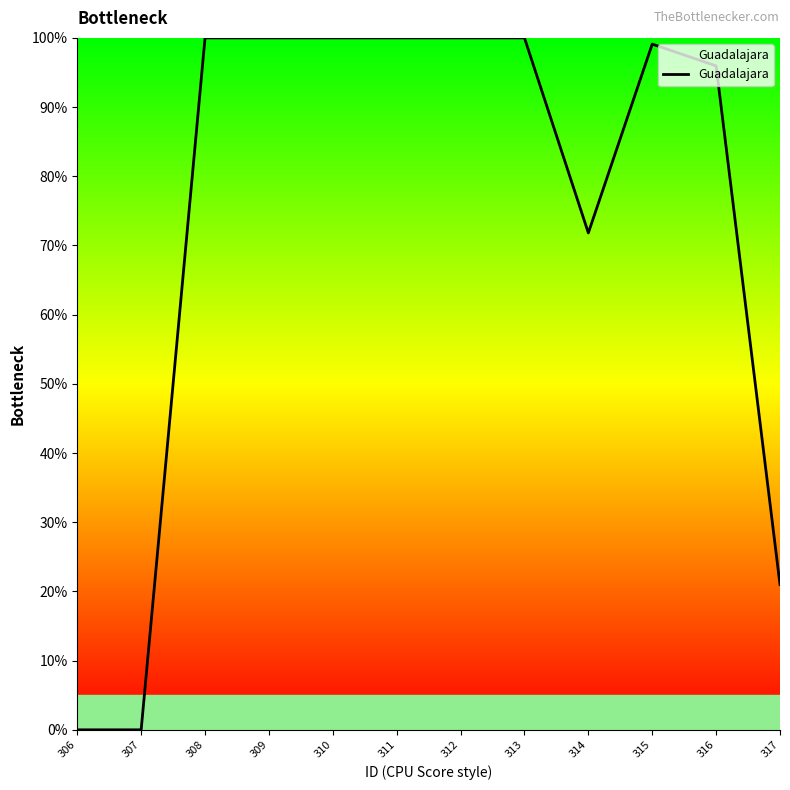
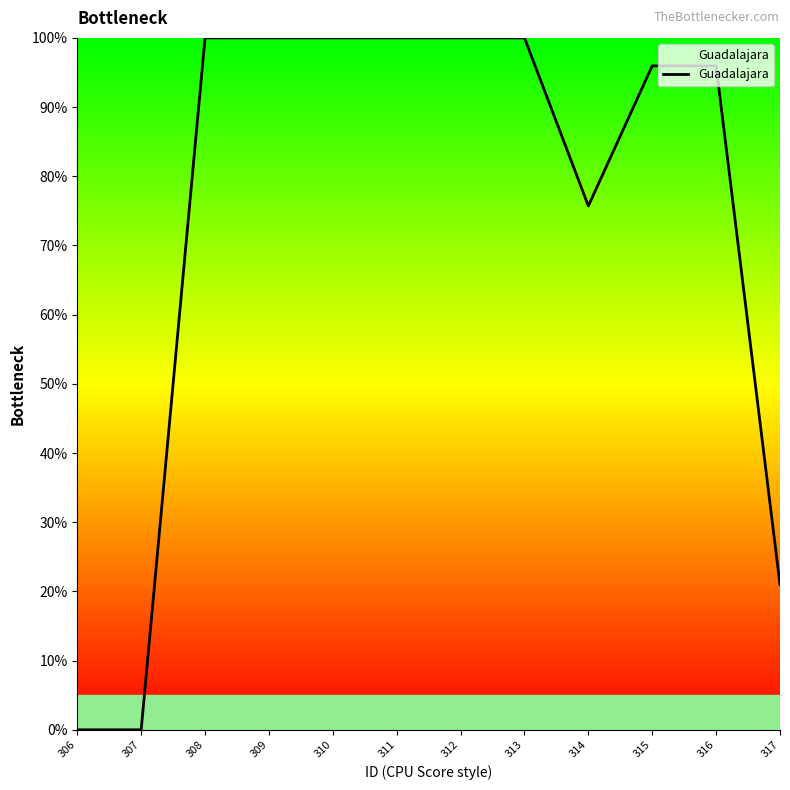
314: 72% -> 76%
315: 99% -> 96%
